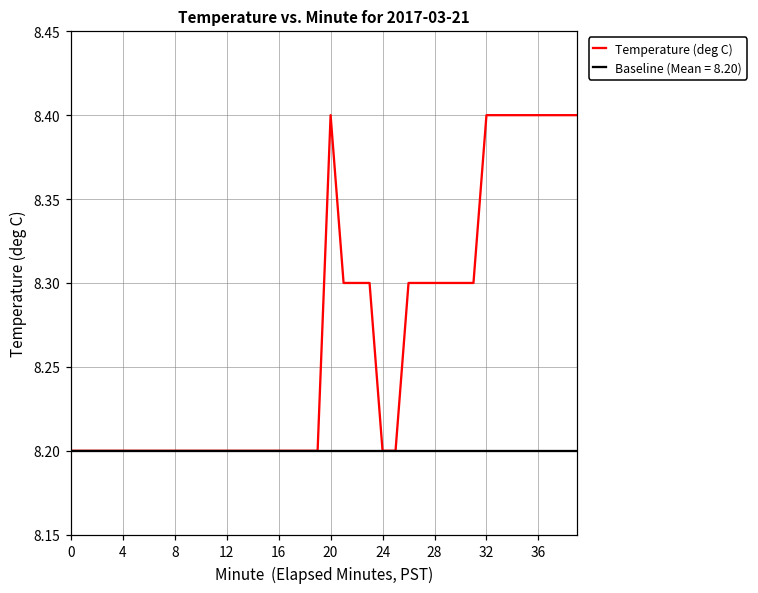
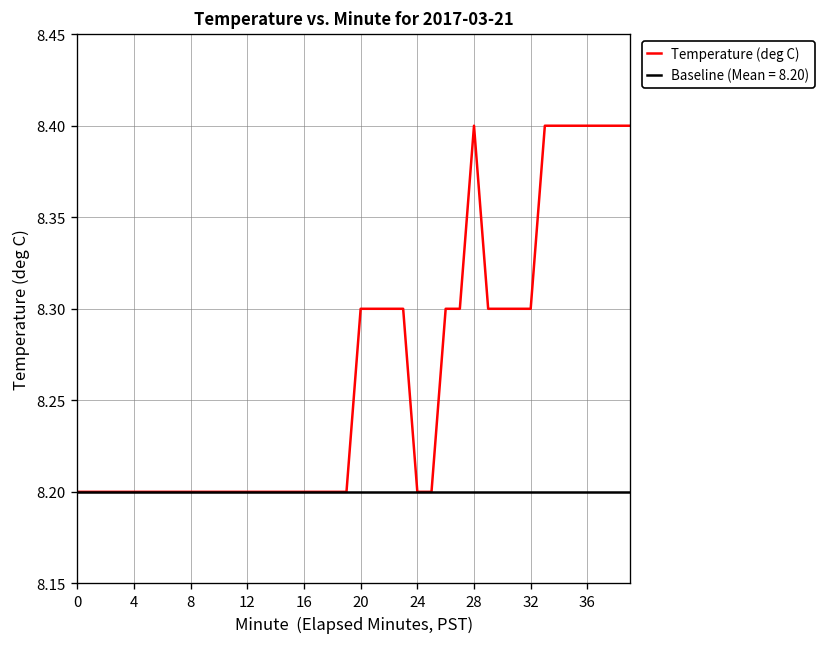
Temperature (deg C), 20: 8.4 -> 8.3
Temperature (deg C), 28: 8.3 -> 8.4
Temperature (deg C), 32: 8.4 -> 8.3
